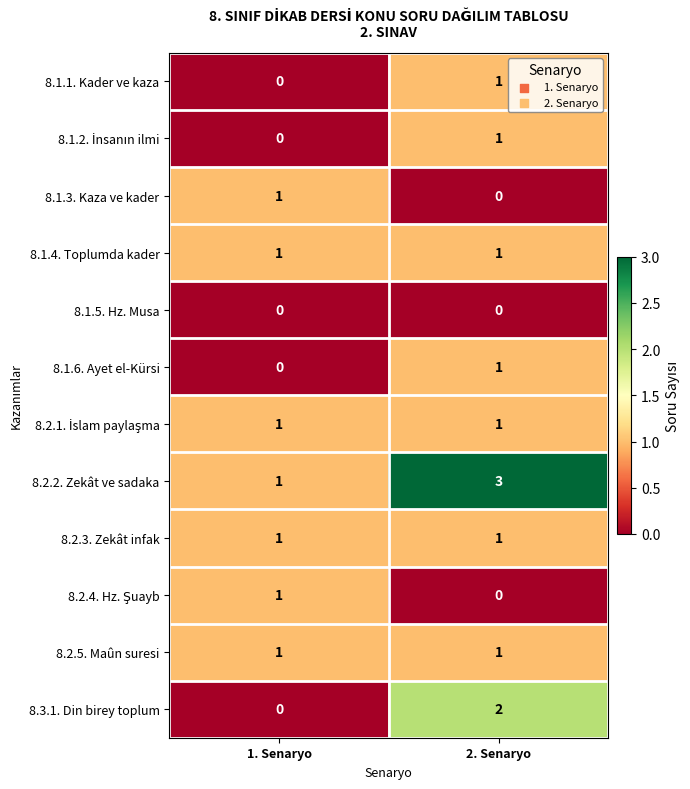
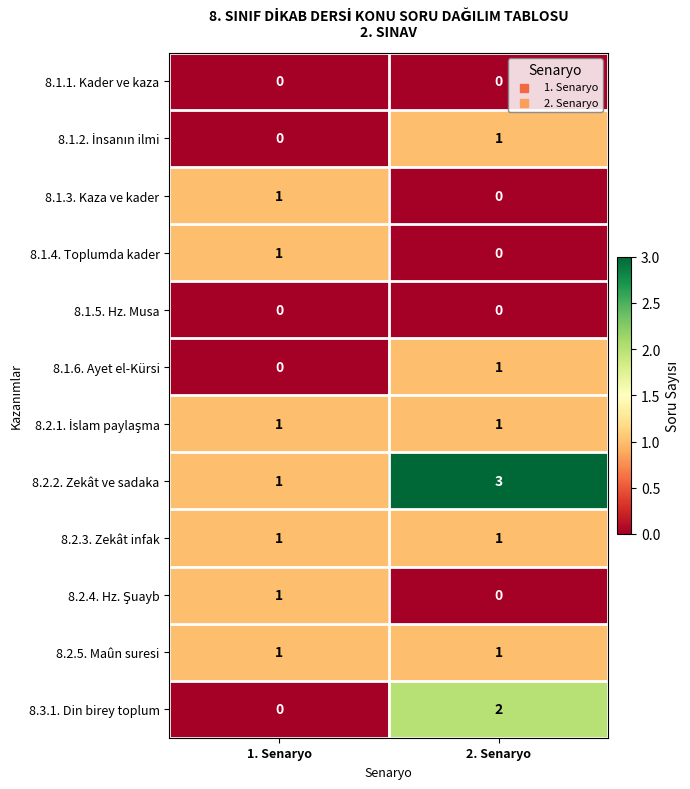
8.1.1. Kader ve kaza, 2. Senaryo: 1 -> 0
8.1.4. Toplumda kader, 2. Senaryo: 1 -> 0
